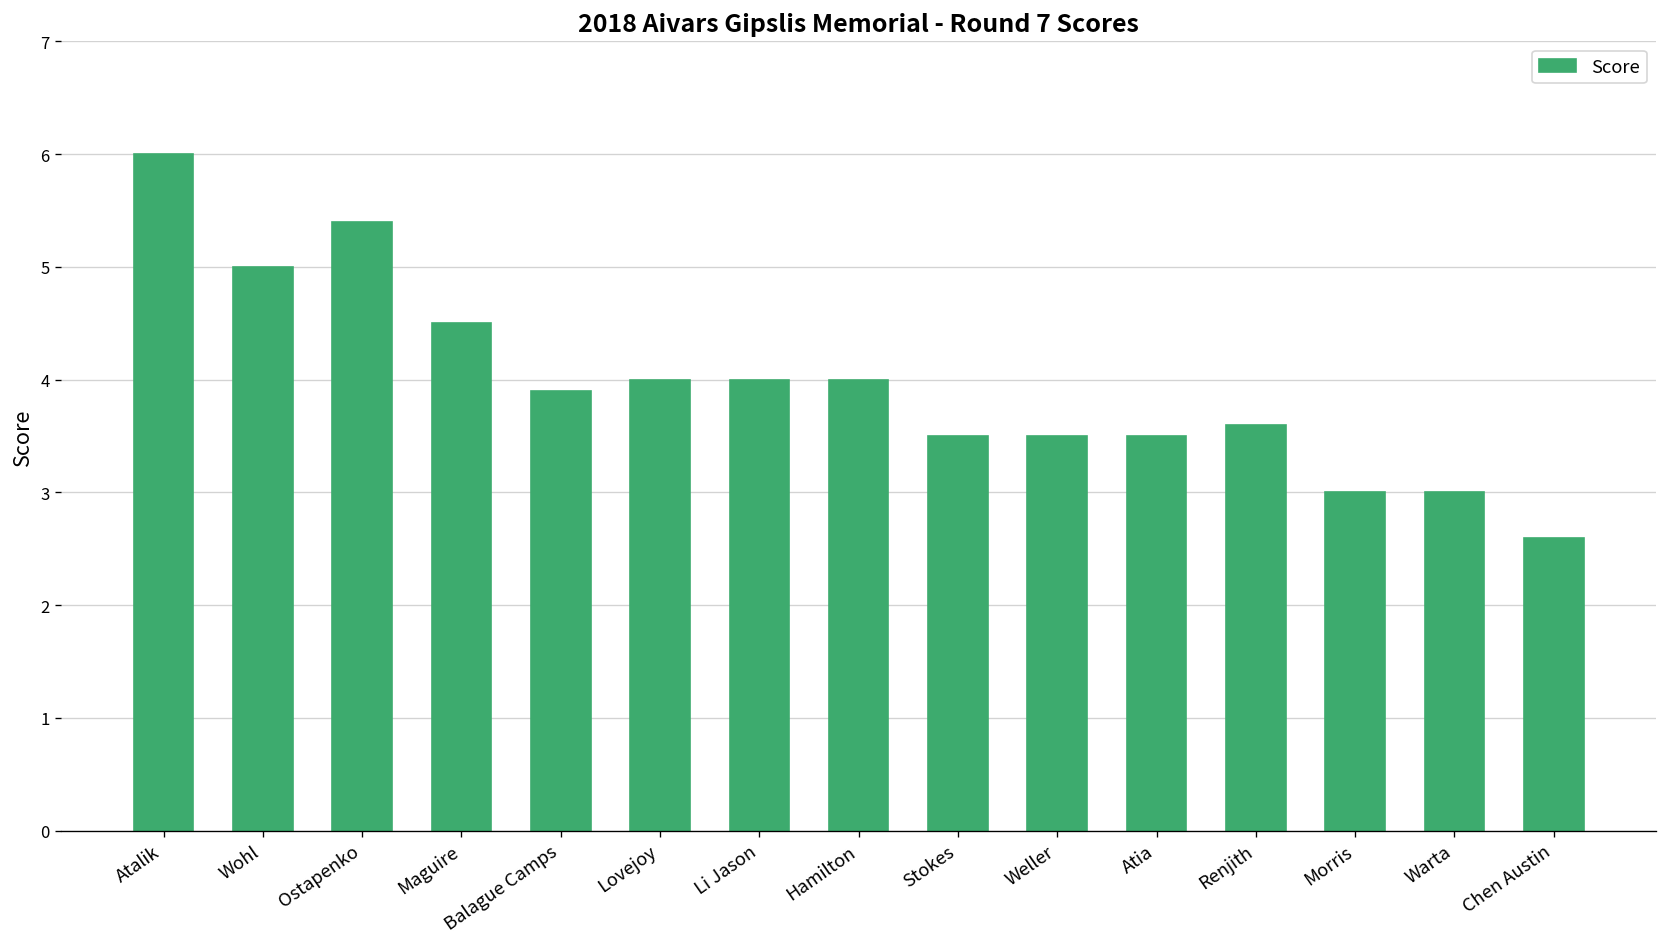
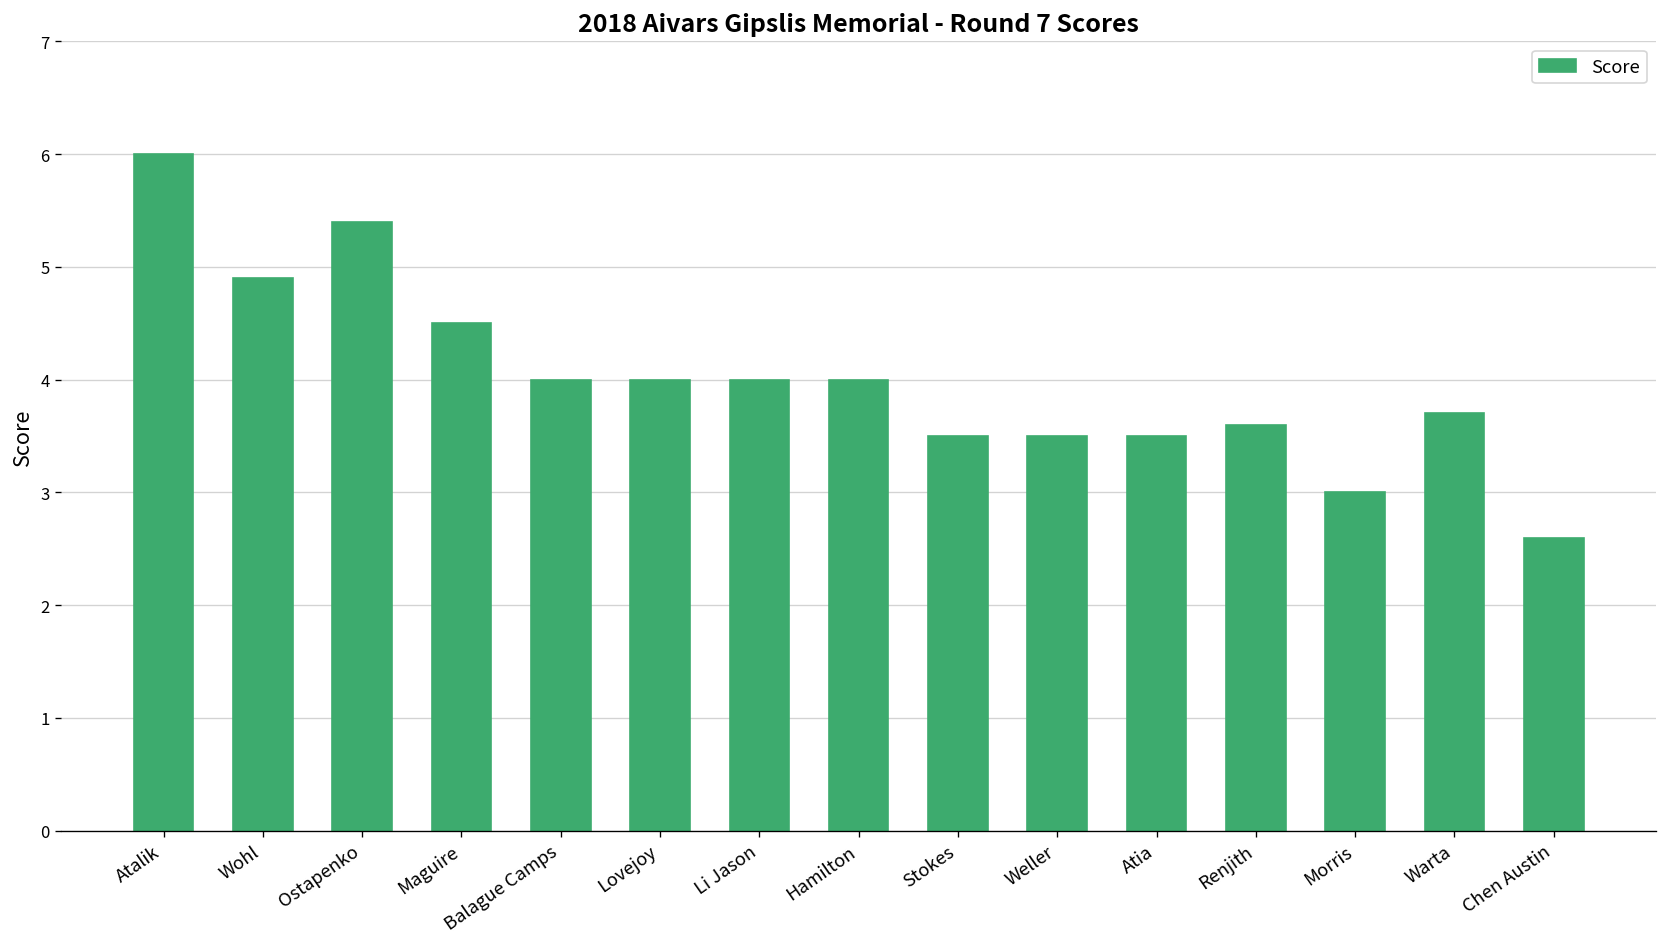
Wohl: 5.0 -> 4.9
Balague Camps: 3.9 -> 4.0
Warta: 3.0 -> 3.7
